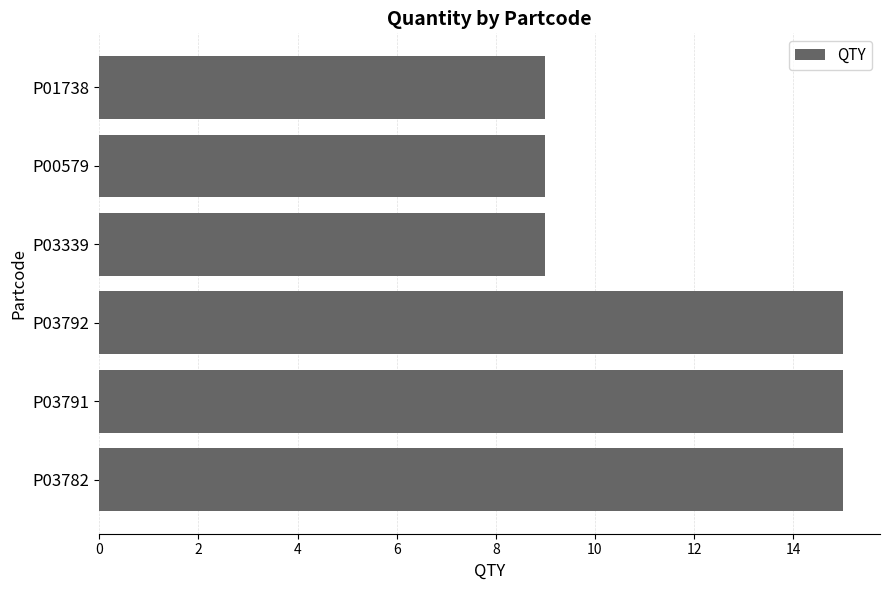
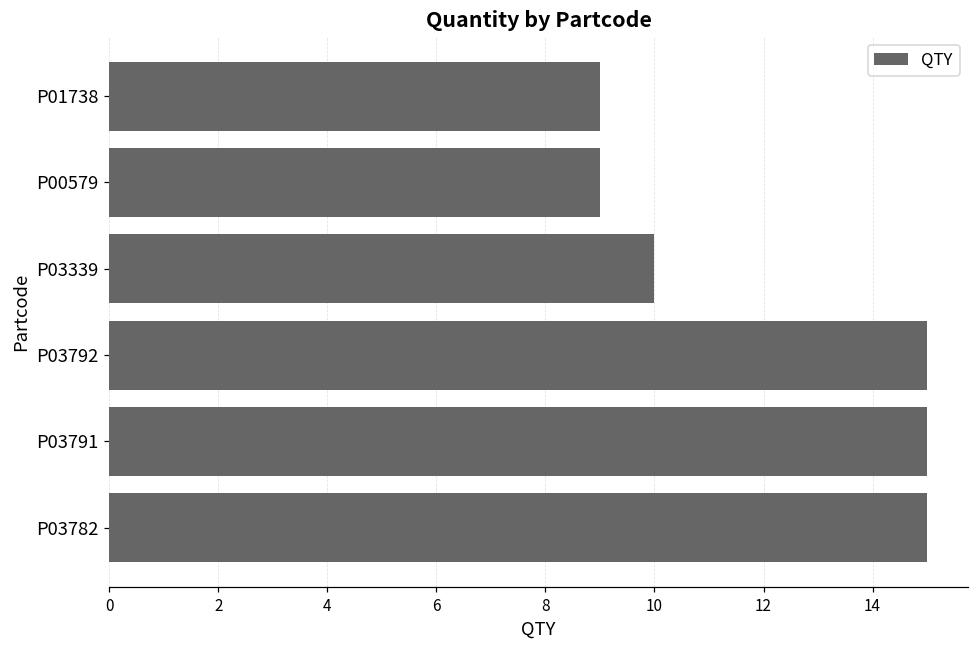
P03339: 9 -> 10
